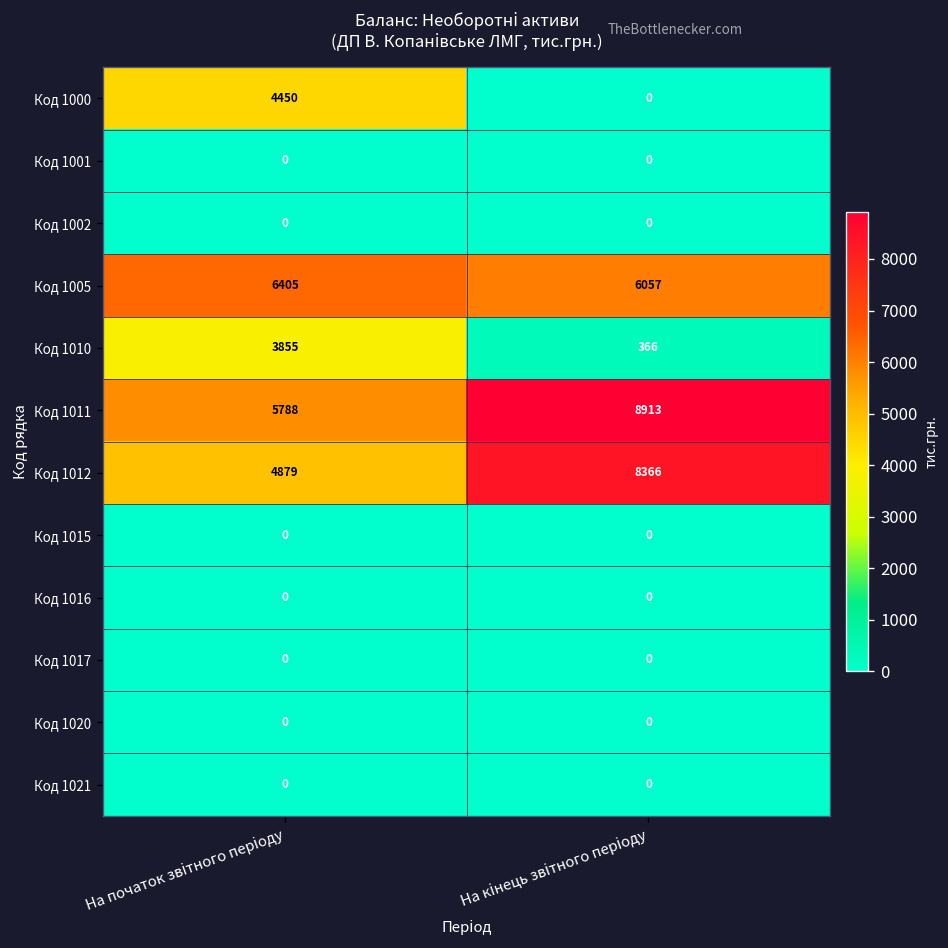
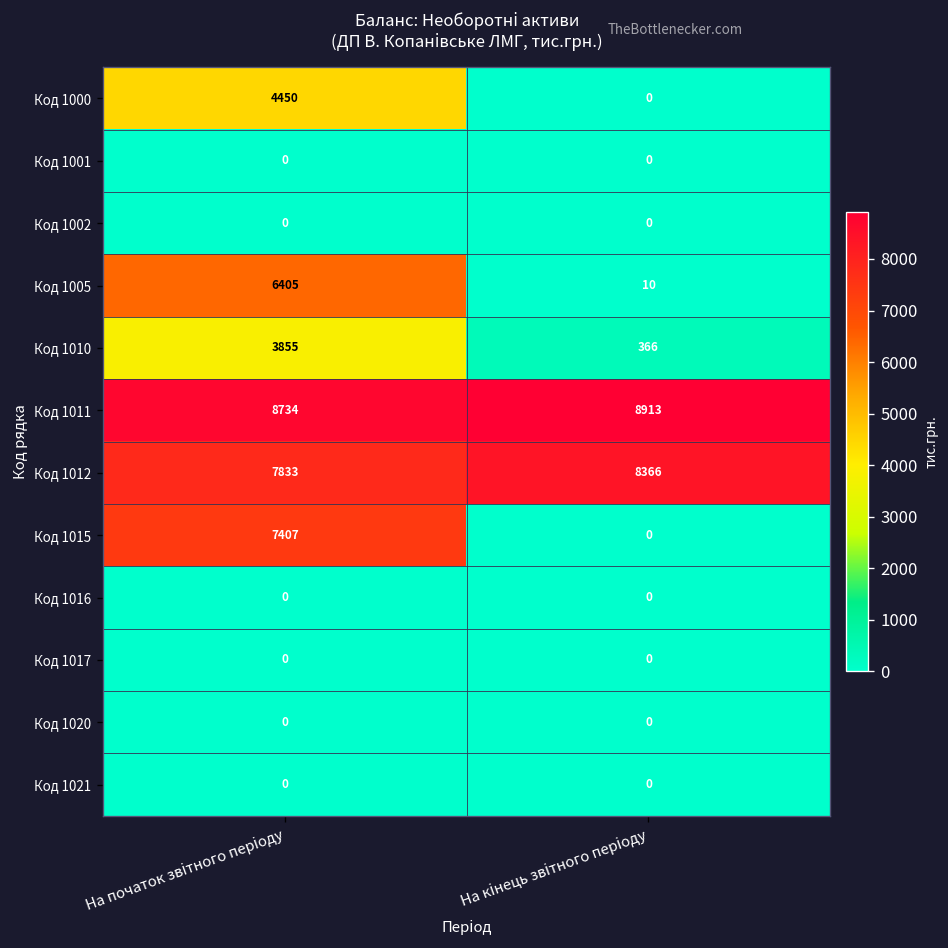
Код 1005, На кінець звітного періоду: 6057 -> 10
Код 1011, На початок звітного періоду: 5788 -> 8734
Код 1012, На початок звітного періоду: 4879 -> 7833
Код 1015, На початок звітного періоду: 0 -> 7407
